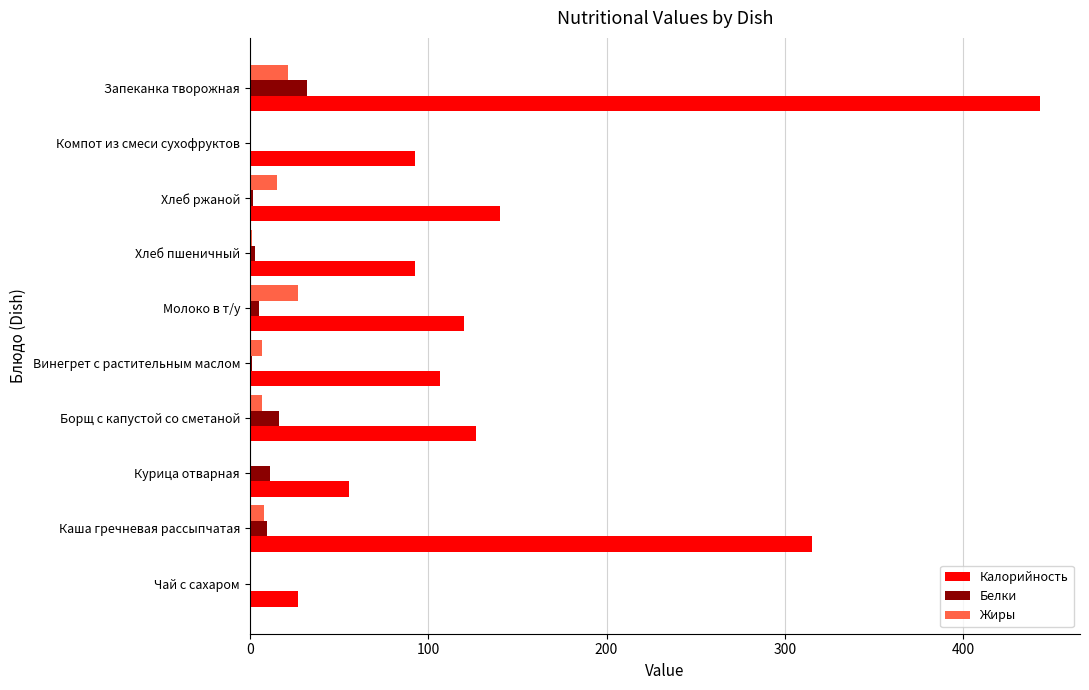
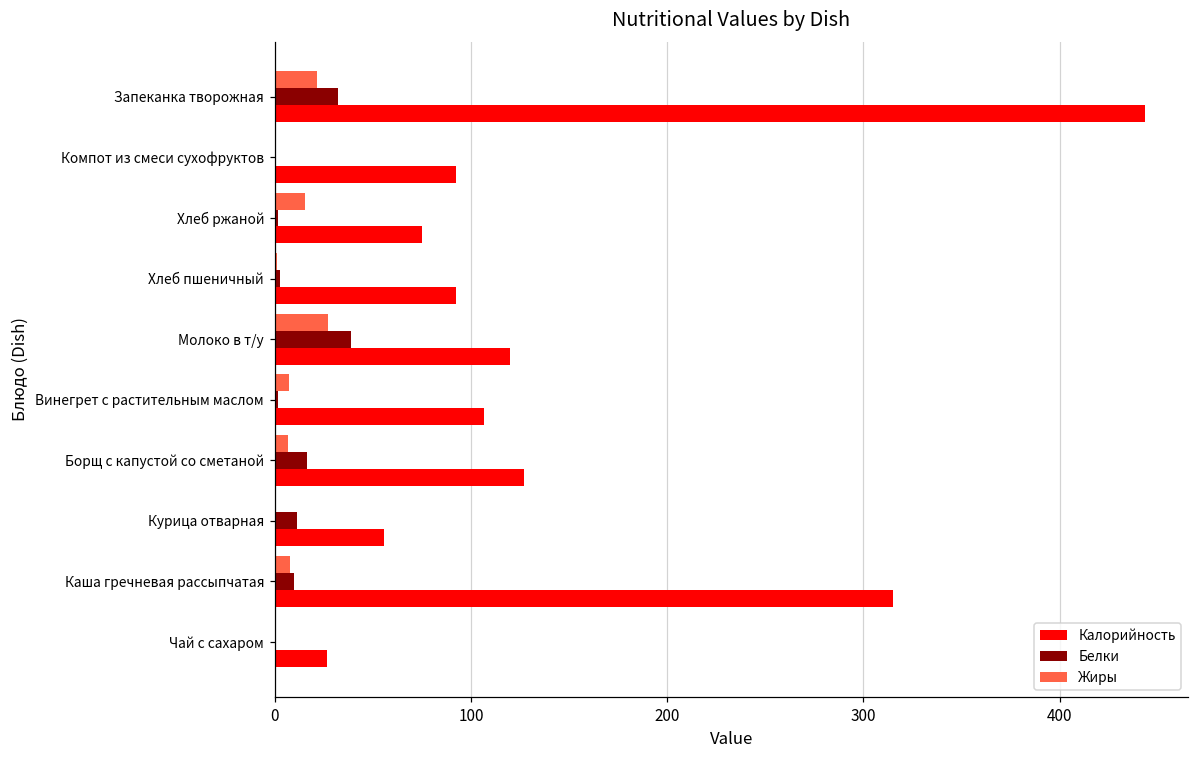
Калорийность, Хлеб ржаной: 140 -> 75
Белки, Молоко в т/у: 5 -> 39
